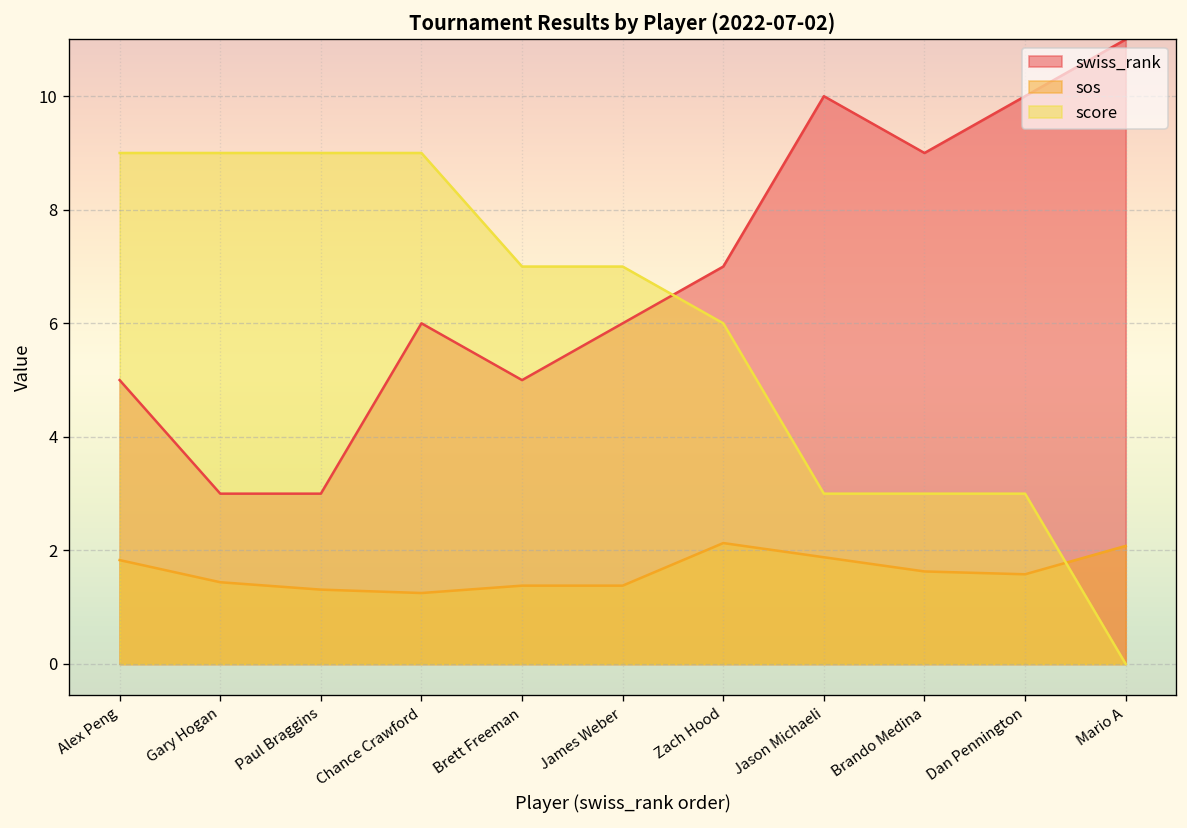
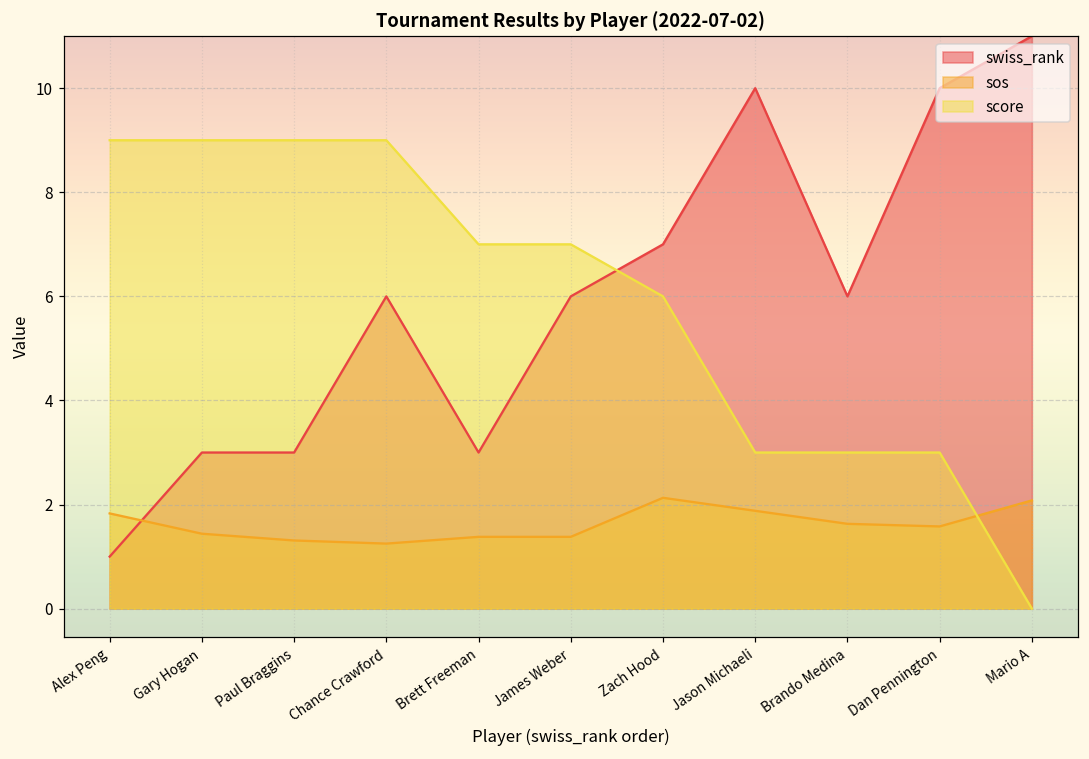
swiss_rank, Alex Peng: 5 -> 1
swiss_rank, Brett Freeman: 5 -> 3
swiss_rank, Brando Medina: 9 -> 6
